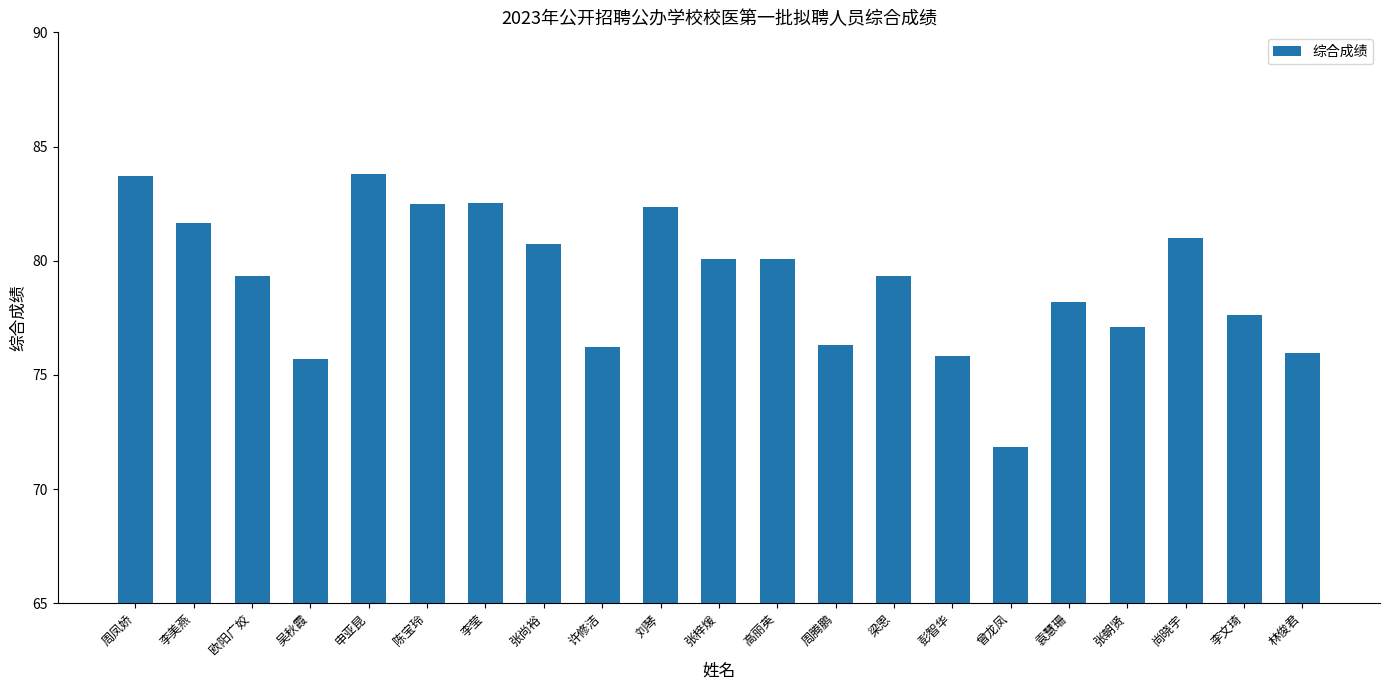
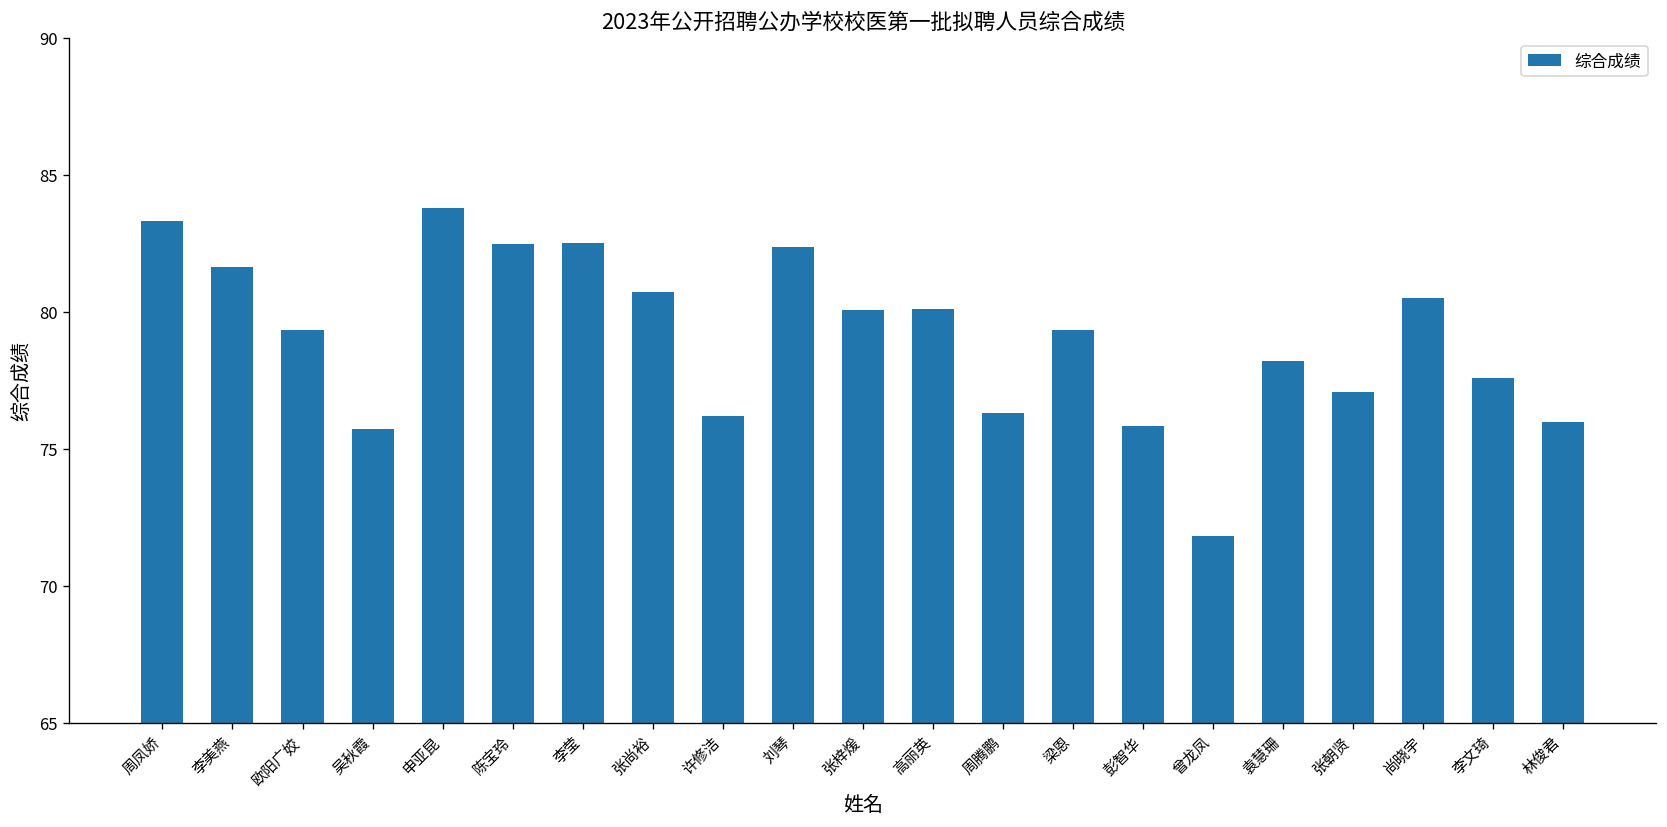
周凤娇: 83.7 -> 83.3
尚晓宇: 81.0 -> 80.5
